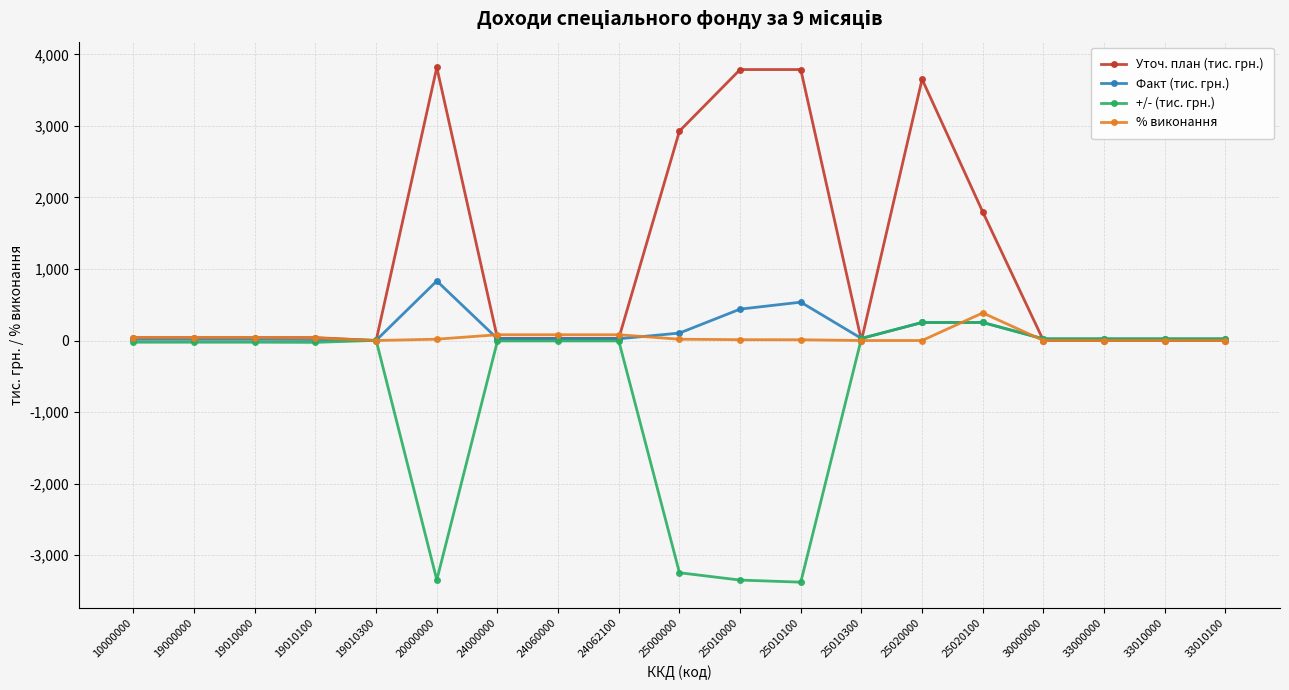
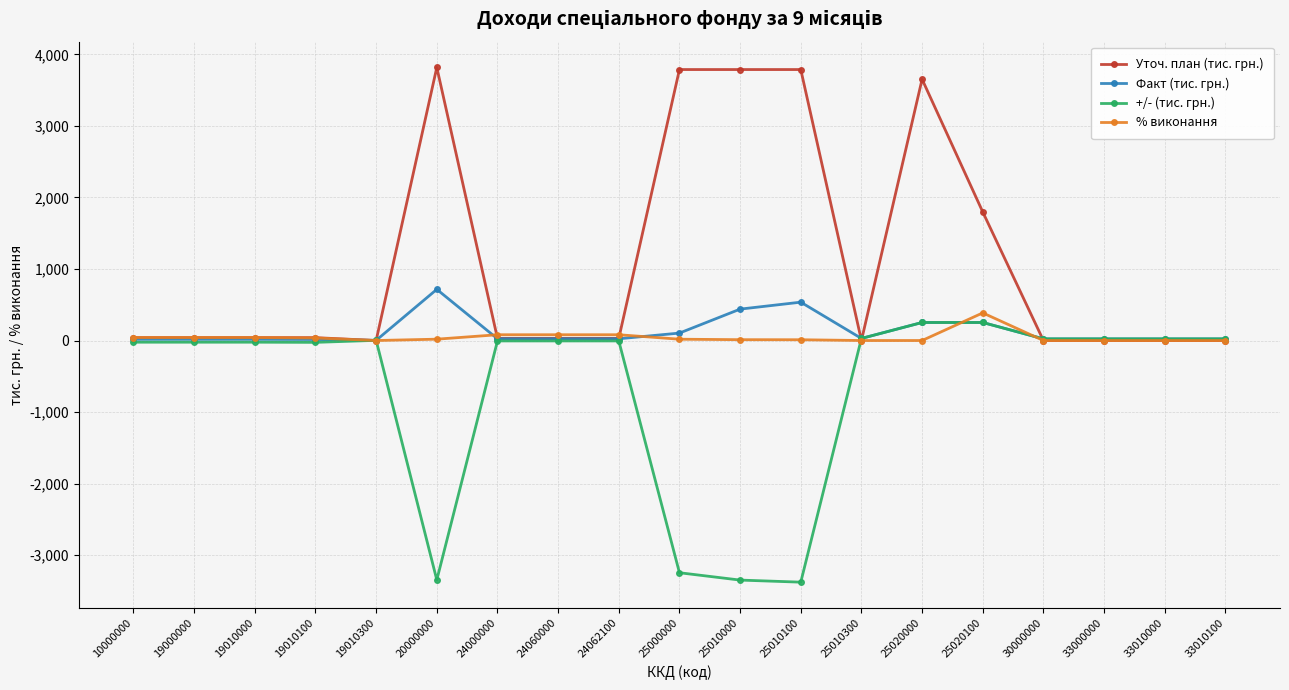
Факт (тис. грн.), 20000000: 800 -> 700
Уточ. план (тис. грн.), 25000000: 2,900 -> 3,800
